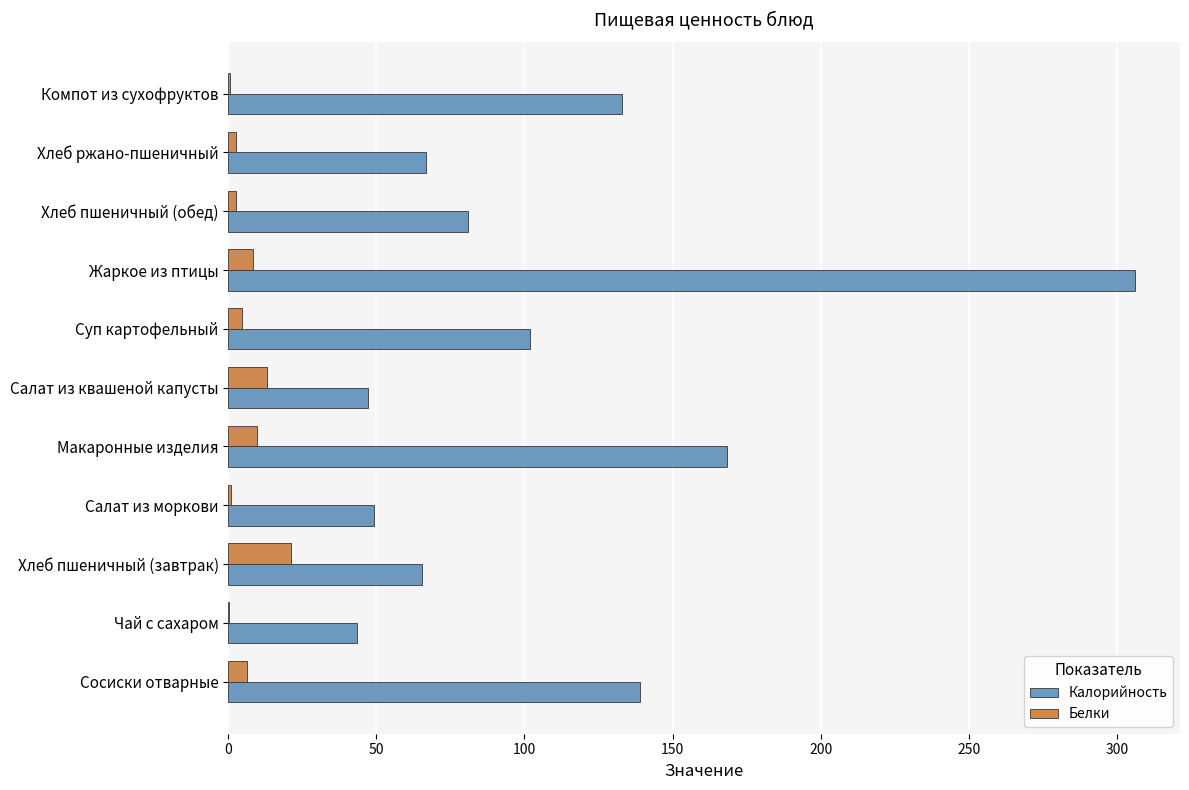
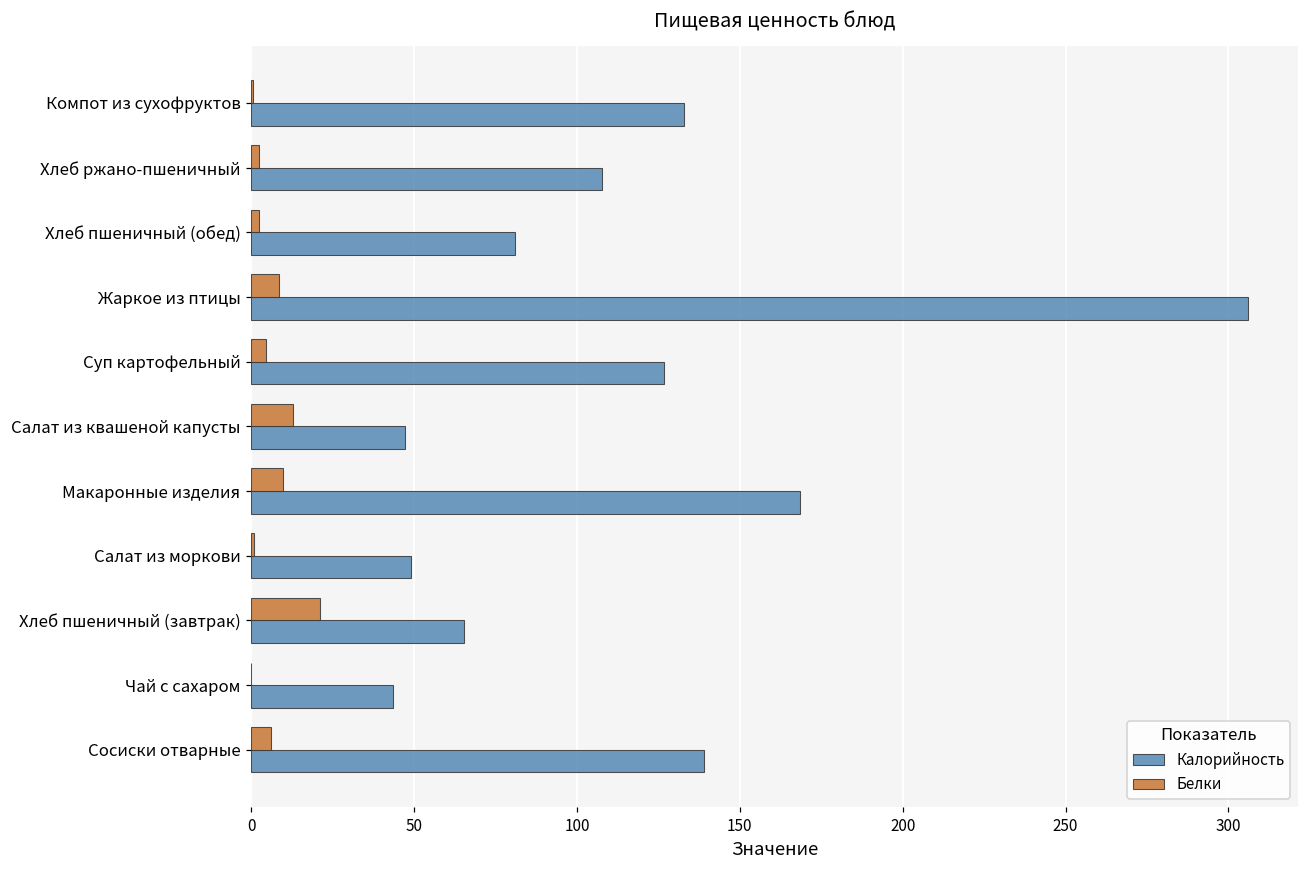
Калорийность, Хлеб ржано-пшеничный: 67 -> 108
Калорийность, Суп картофельный: 102 -> 127
